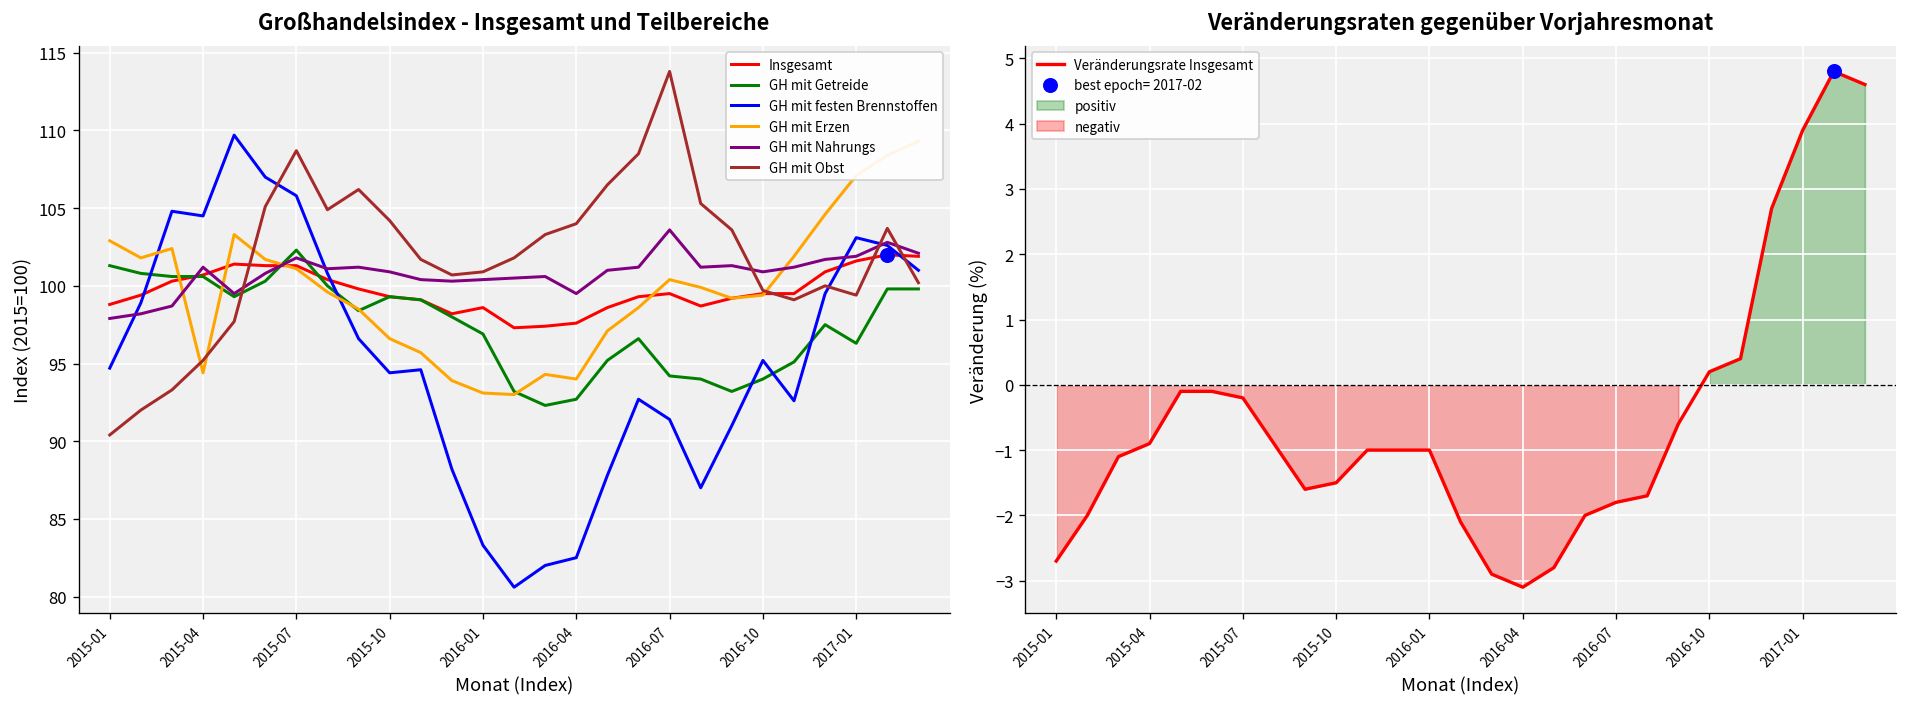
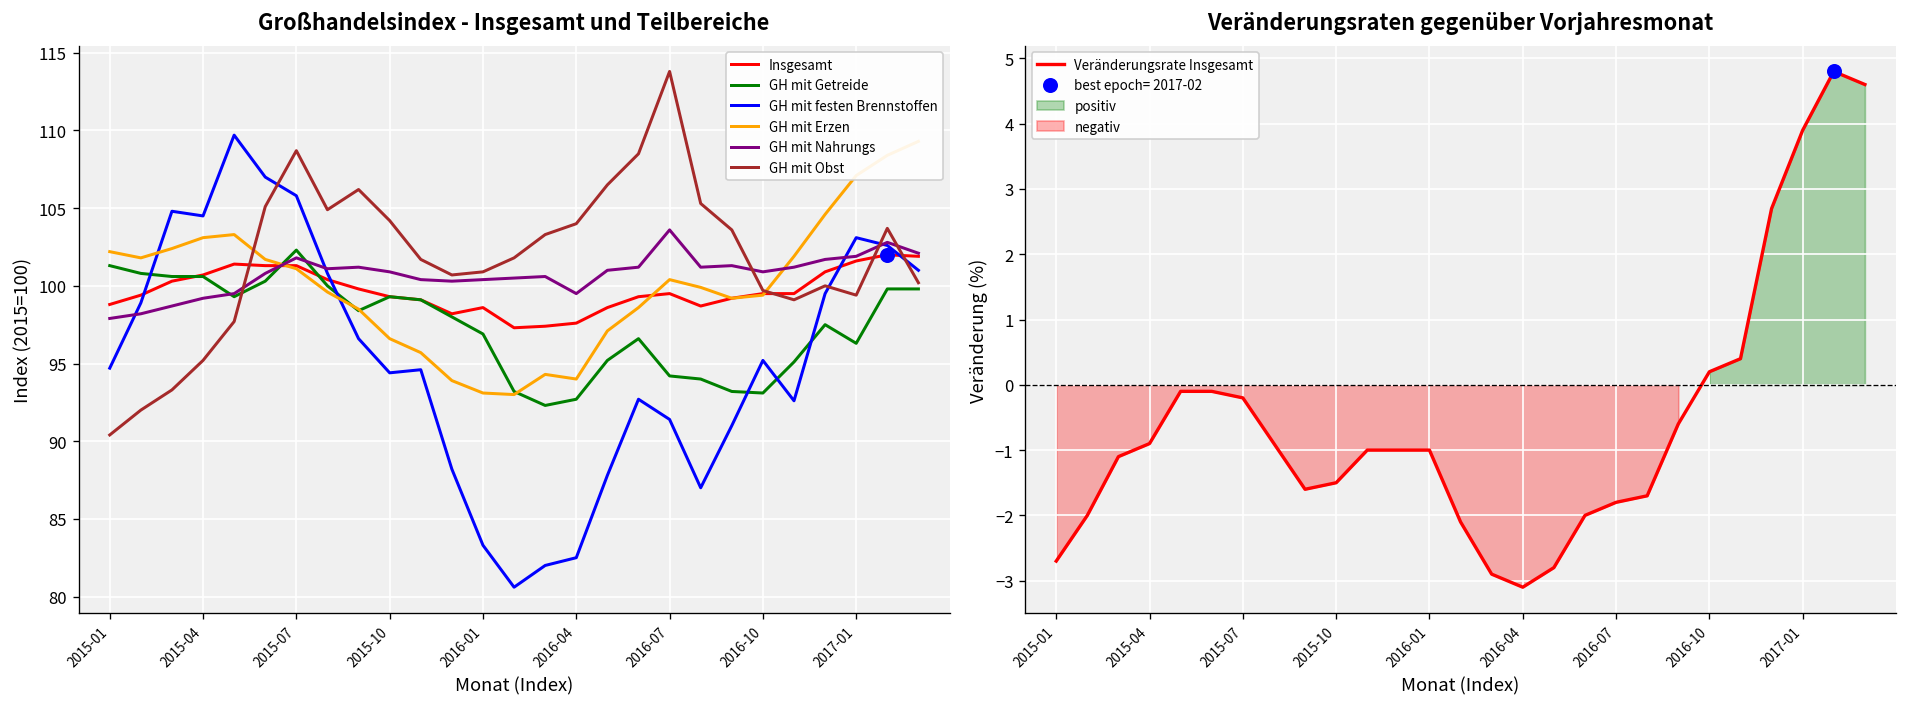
Großhandelsindex - Insgesamt und Teilbereiche, GH mit Erzen, 2015-01: 102.9 -> 102.2
Großhandelsindex - Insgesamt und Teilbereiche, GH mit Erzen, 2015-04: 94.4 -> 103.1
Großhandelsindex - Insgesamt und Teilbereiche, GH mit Nahrungs, 2015-04: 101.2 -> 99.2
Großhandelsindex - Insgesamt und Teilbereiche, GH mit Getreide, 2016-10: 94.0 -> 93.1
